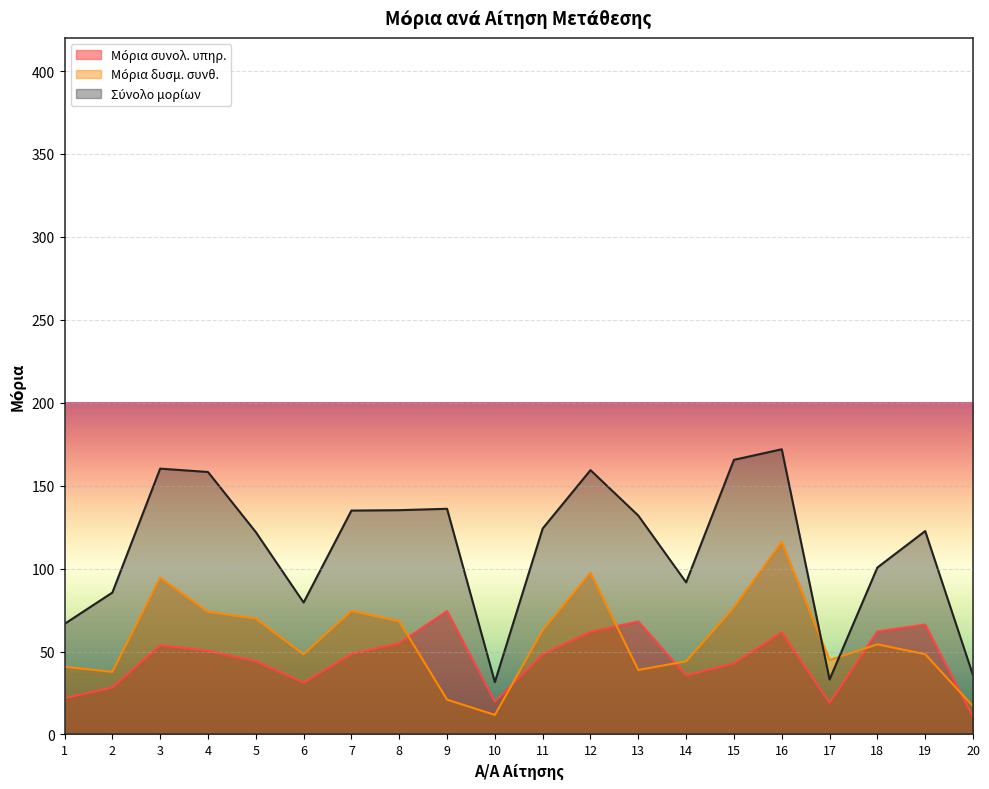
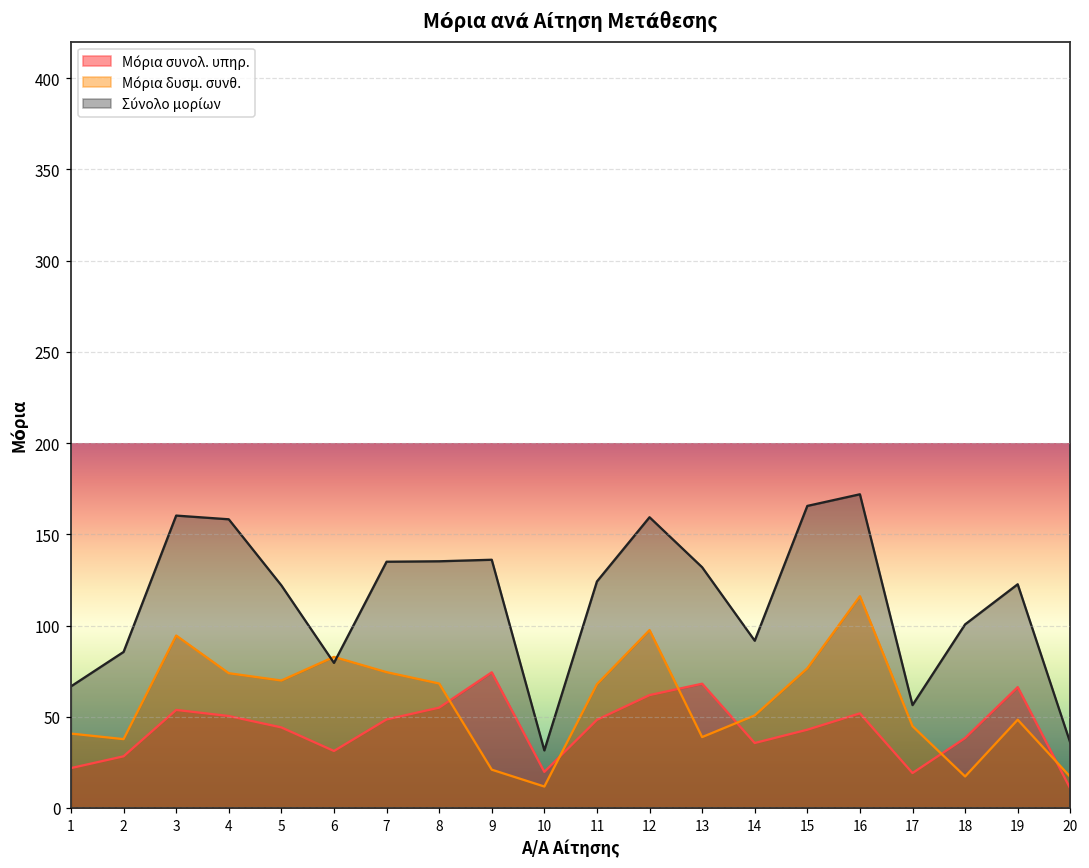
Μόρια δυσμ. συνθ., 6: 48 -> 83
Μόρια δυσμ. συνθ., 11: 63 -> 68
Μόρια δυσμ. συνθ., 14: 44 -> 51
Μόρια συνολ. υπηρ., 16: 62 -> 52
Σύνολο μορίων, 17: 33 -> 56
Μόρια συνολ. υπηρ., 18: 62 -> 38
Μόρια δυσμ. συνθ., 18: 54 -> 17
